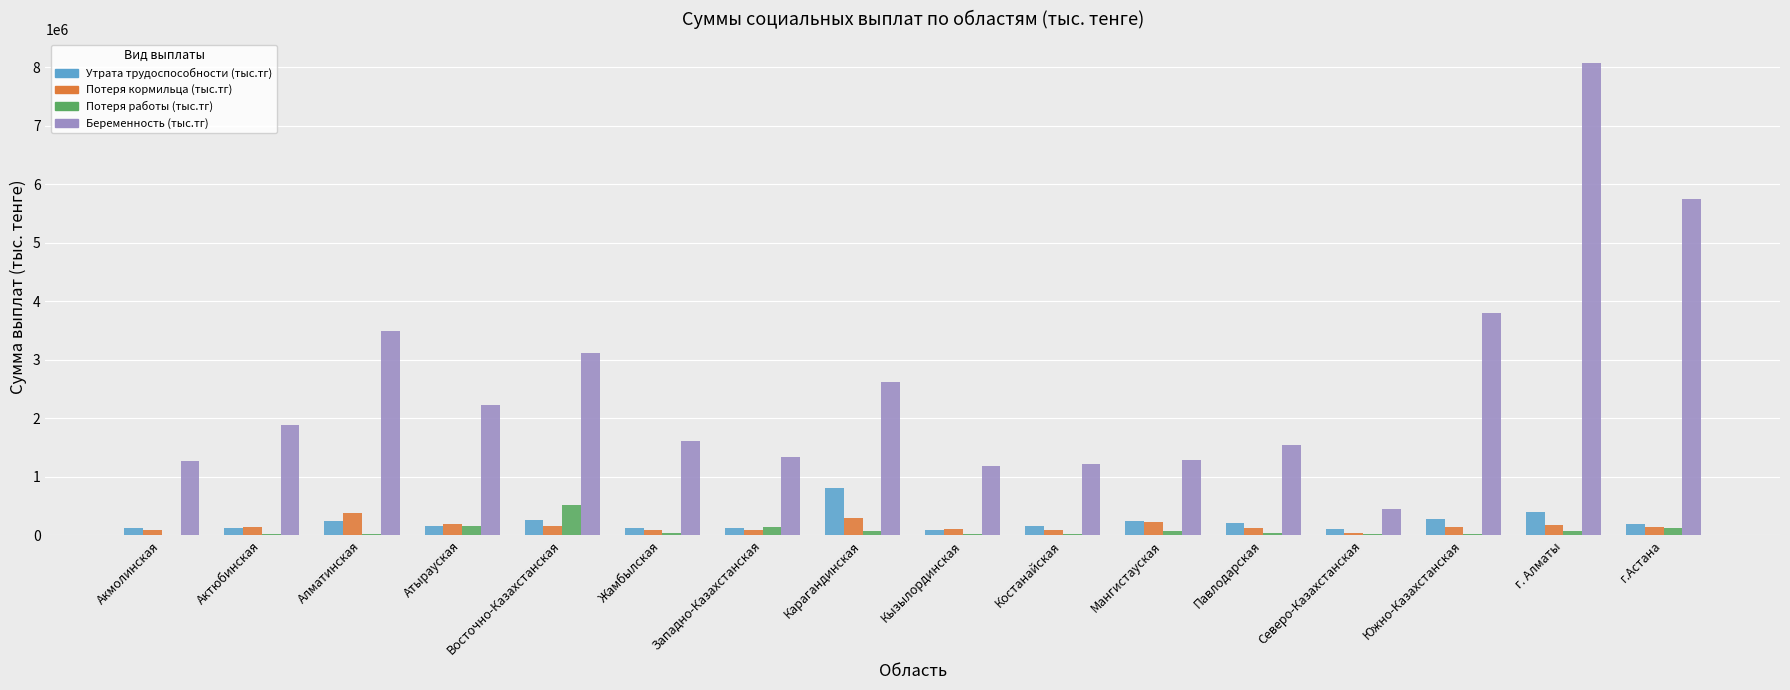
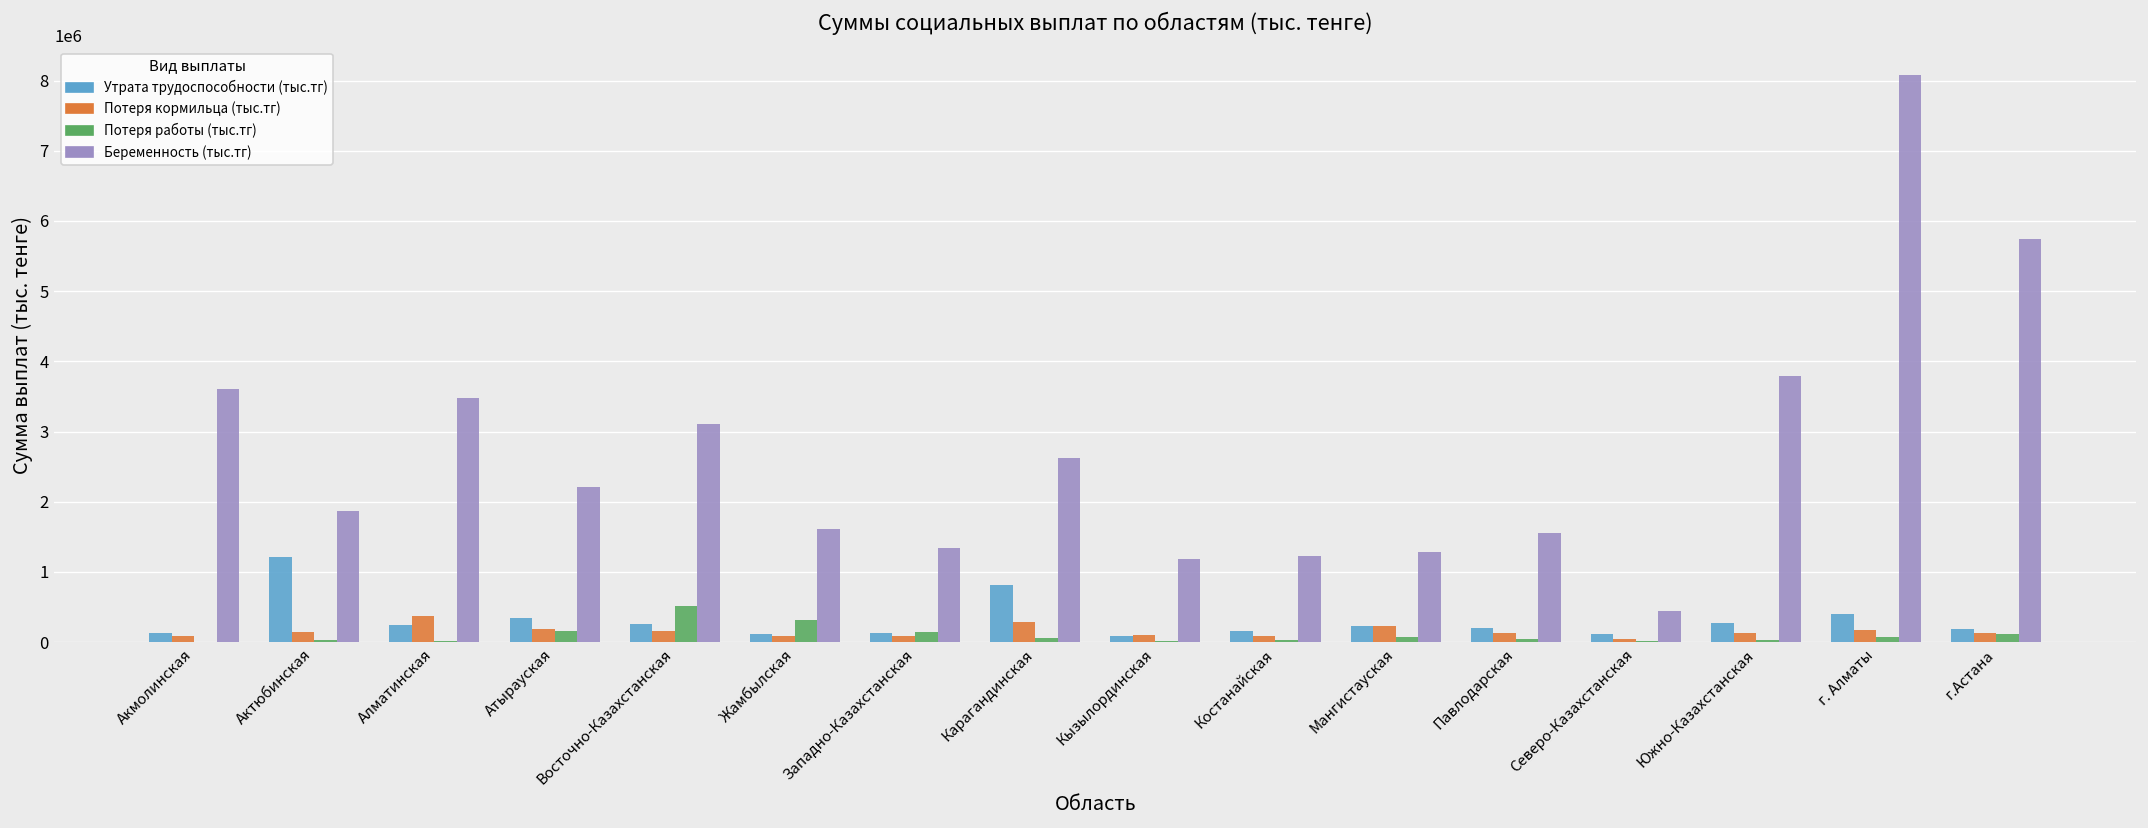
Беременность (тыс.тг), Акмолинская: 1300000 -> 3600000
Утрата трудоспособности (тыс.тг), Актюбинская: 100000 -> 1200000
Утрата трудоспособности (тыс.тг), Атырауская: 200000 -> 300000
Потеря работы (тыс.тг), Жамбылская: 0 -> 300000
